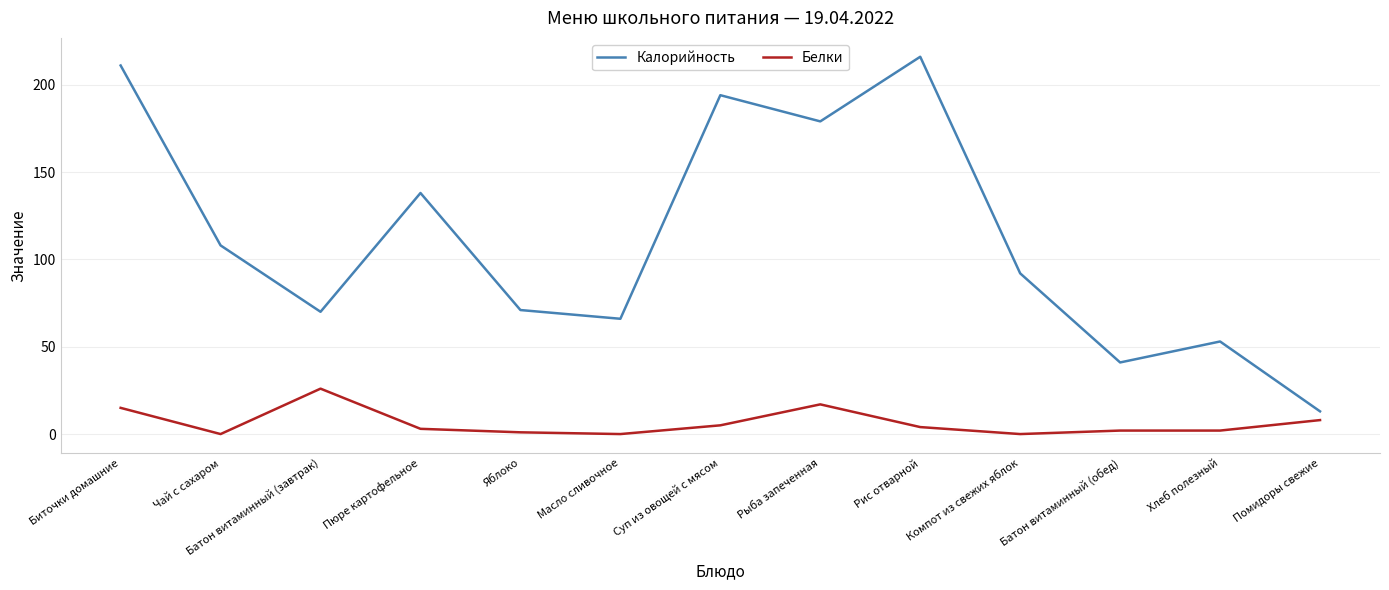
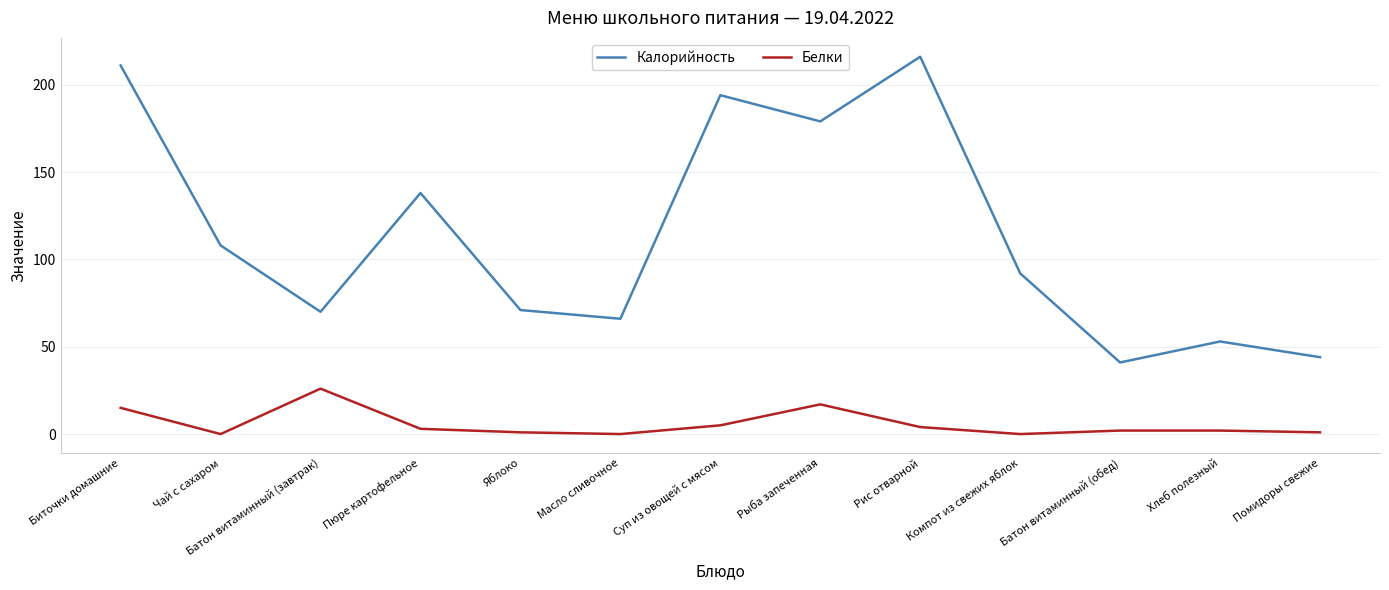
Калорийность, Помидоры свежие: 13 -> 44
Белки, Помидоры свежие: 8 -> 1
